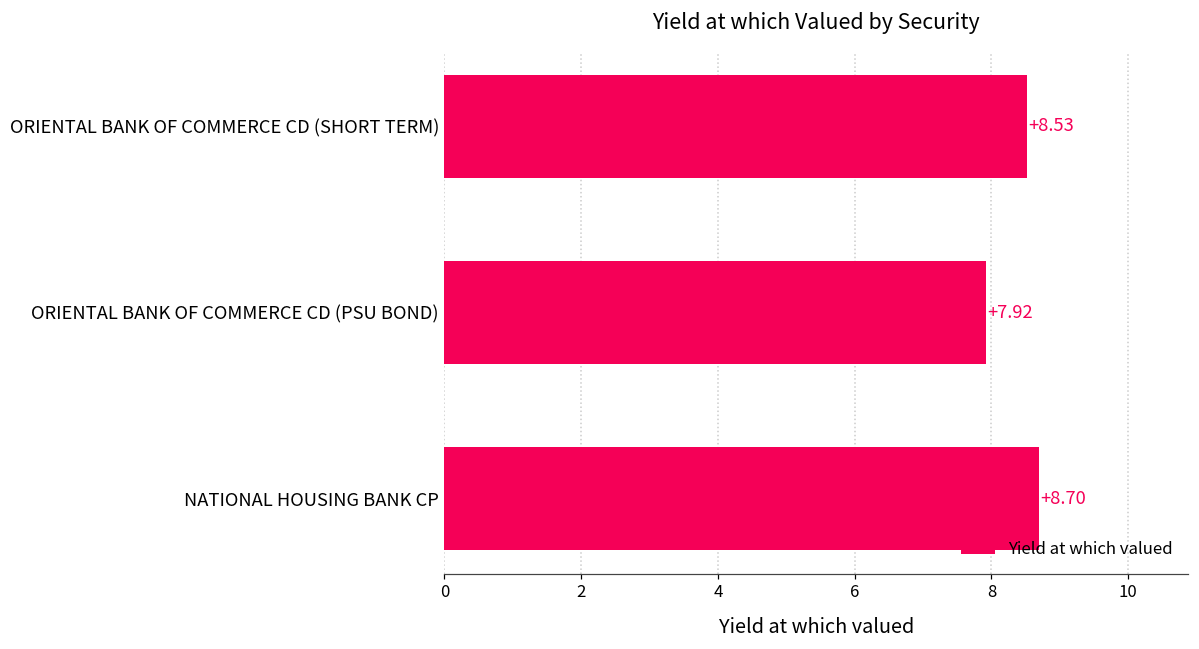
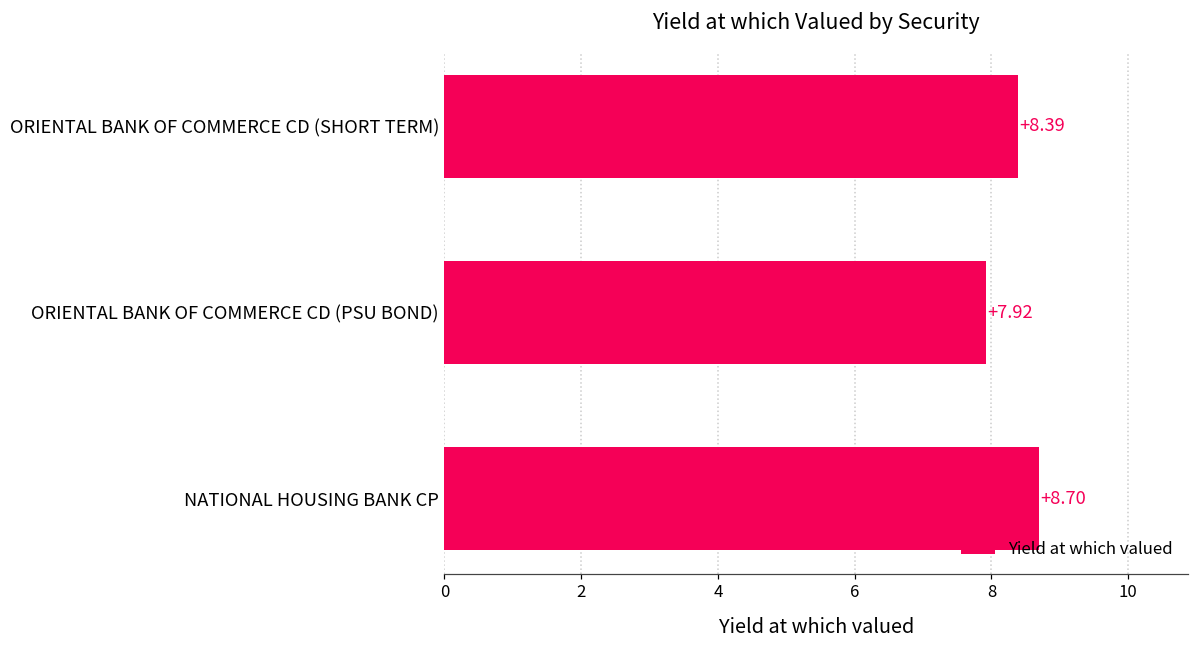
ORIENTAL BANK OF COMMERCE CD (SHORT TERM): +8.53 -> +8.39
